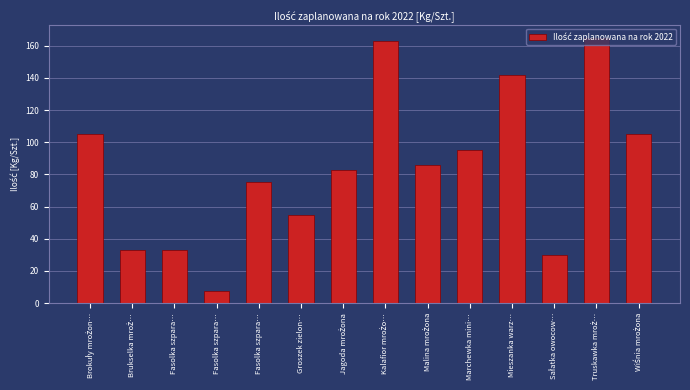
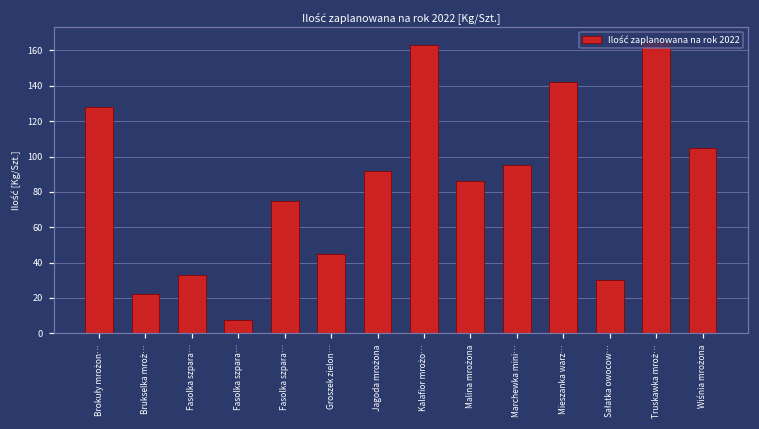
Brokuły mrożon…: 105 -> 128
Brukselka mroż…: 33 -> 23
Groszek zielon…: 55 -> 45
Jagoda mrożona: 83 -> 92
